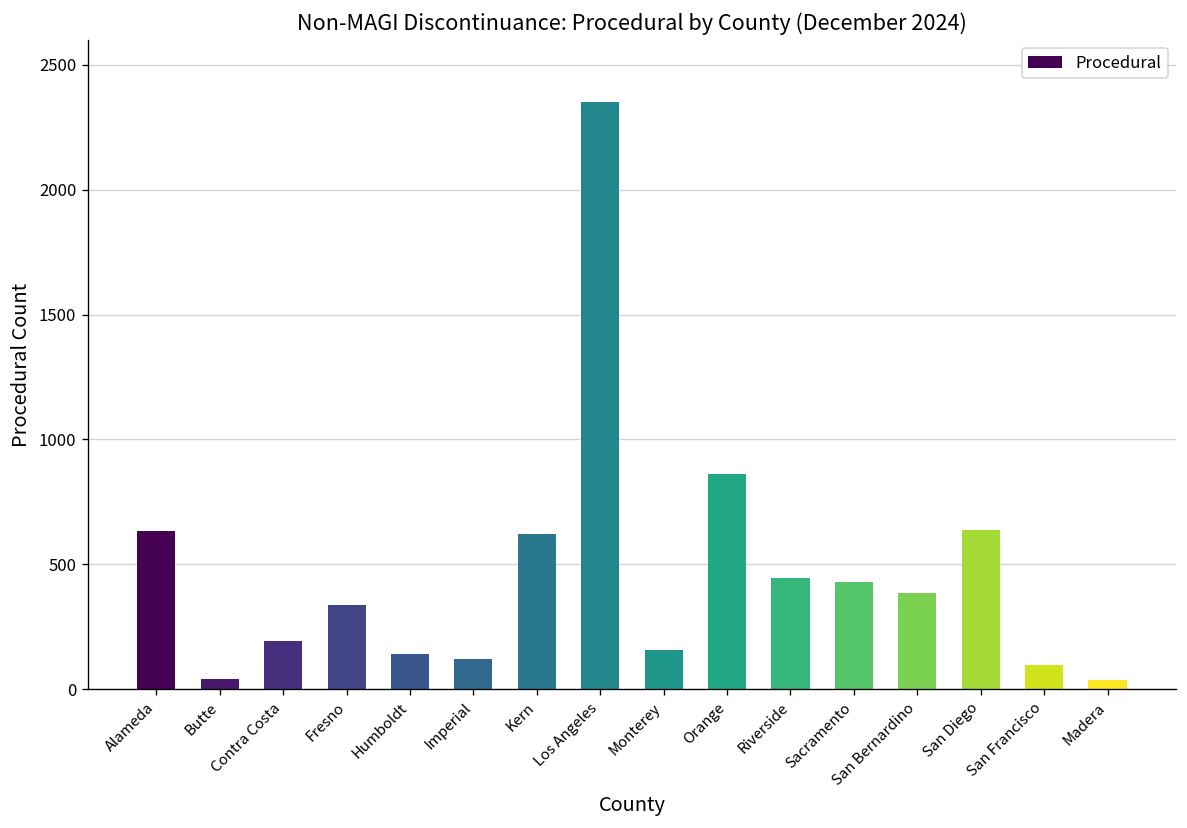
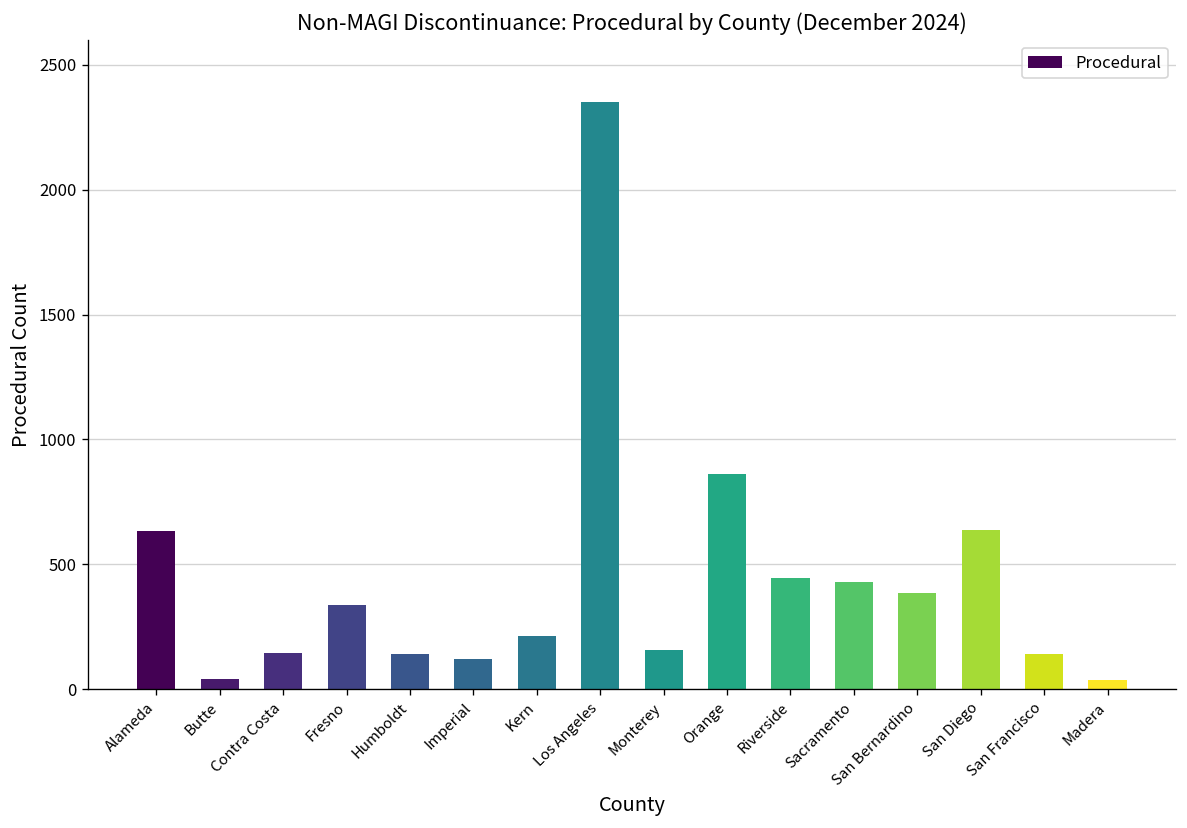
Contra Costa: 190 -> 150
Kern: 620 -> 220
San Francisco: 100 -> 140
